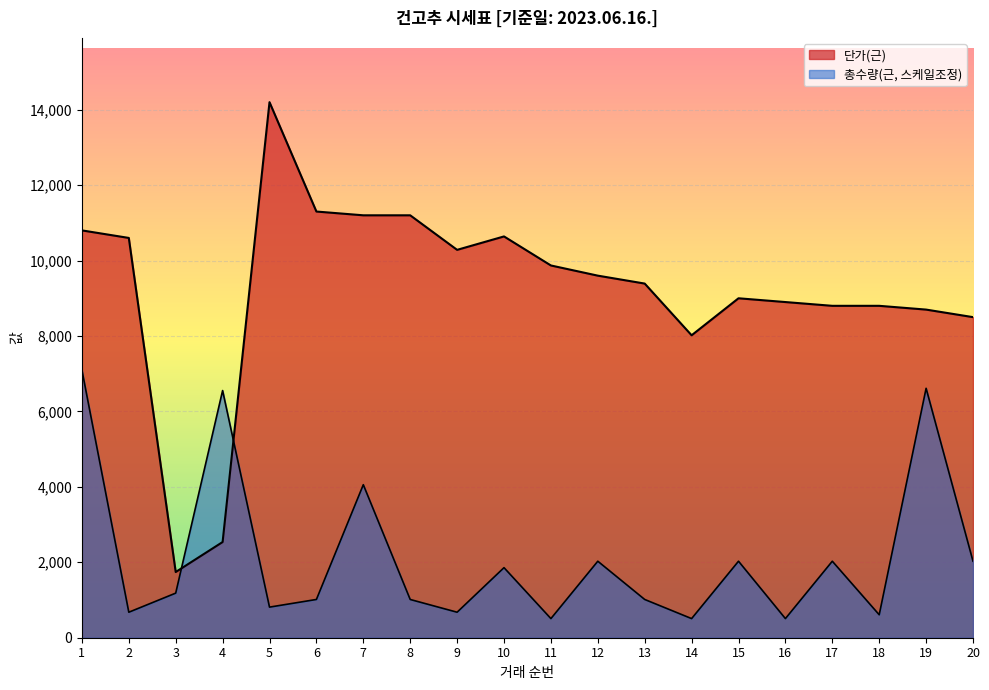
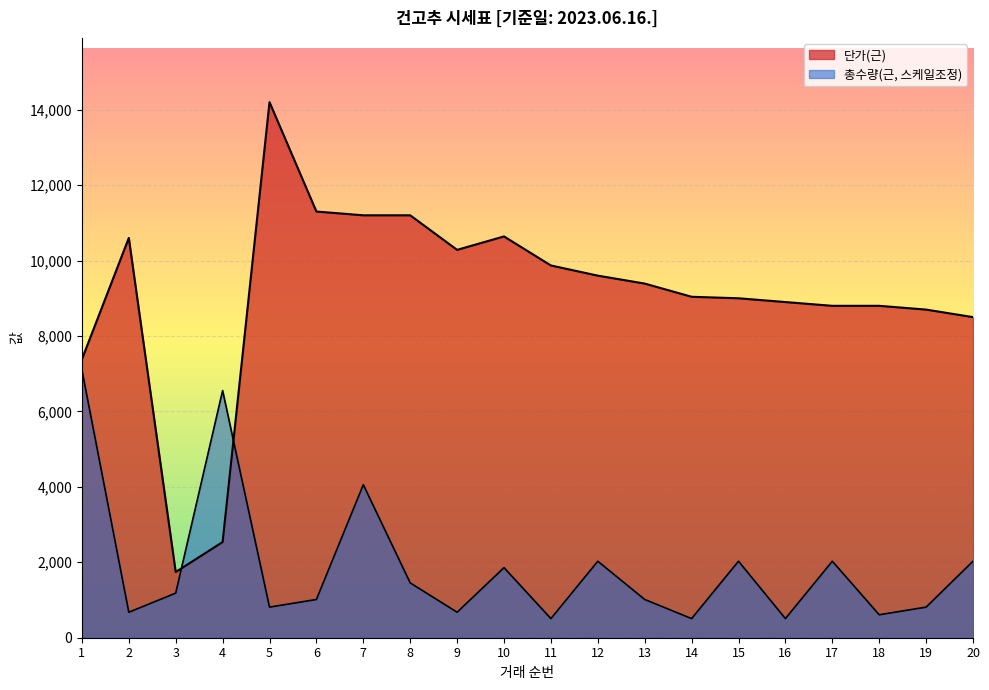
단가(근), 1: 10,800 -> 7,400
총수량(근, 스케일조정), 8: 1,000 -> 1,500
단가(근), 14: 8,000 -> 9,000
총수량(근, 스케일조정), 19: 6,600 -> 800
